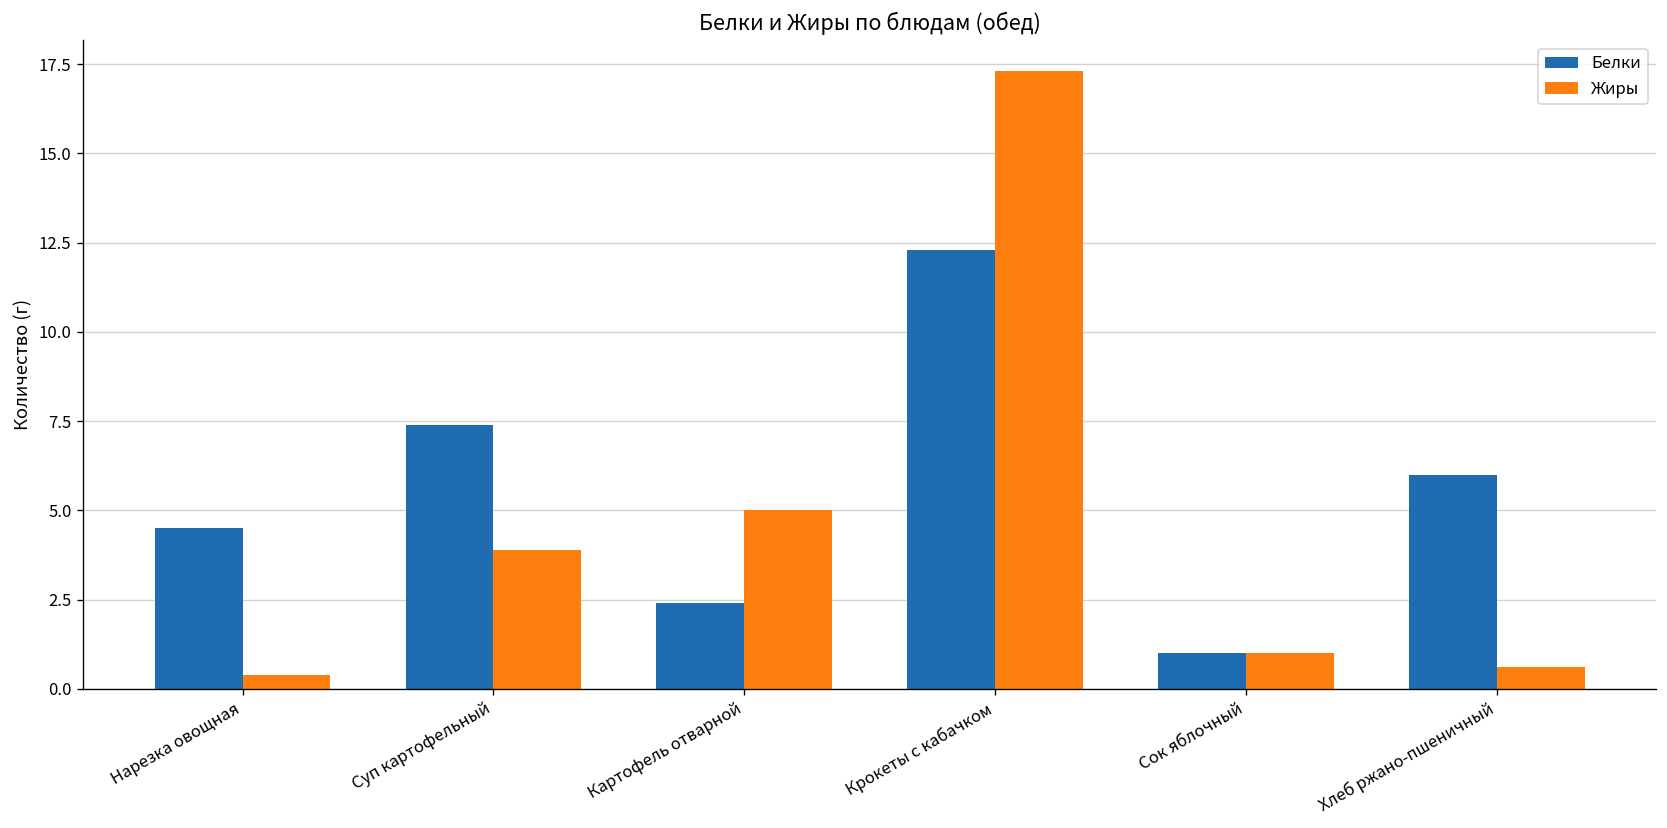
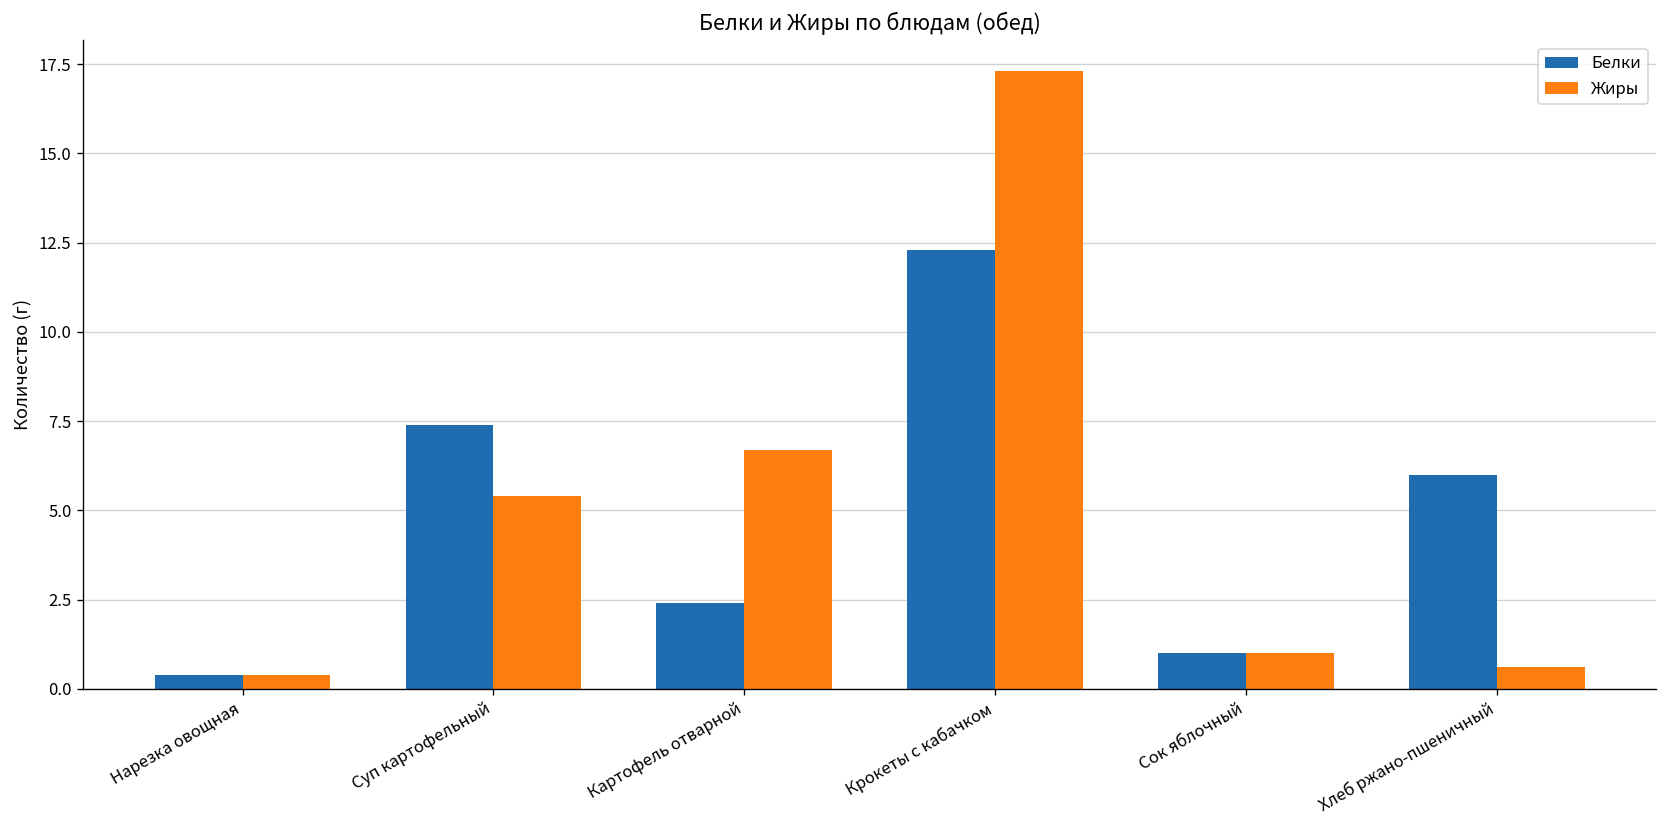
Белки, Нарезка овощная: 4.5 -> 0.4
Жиры, Суп картофельный: 3.9 -> 5.4
Жиры, Картофель отварной: 5.0 -> 6.7
